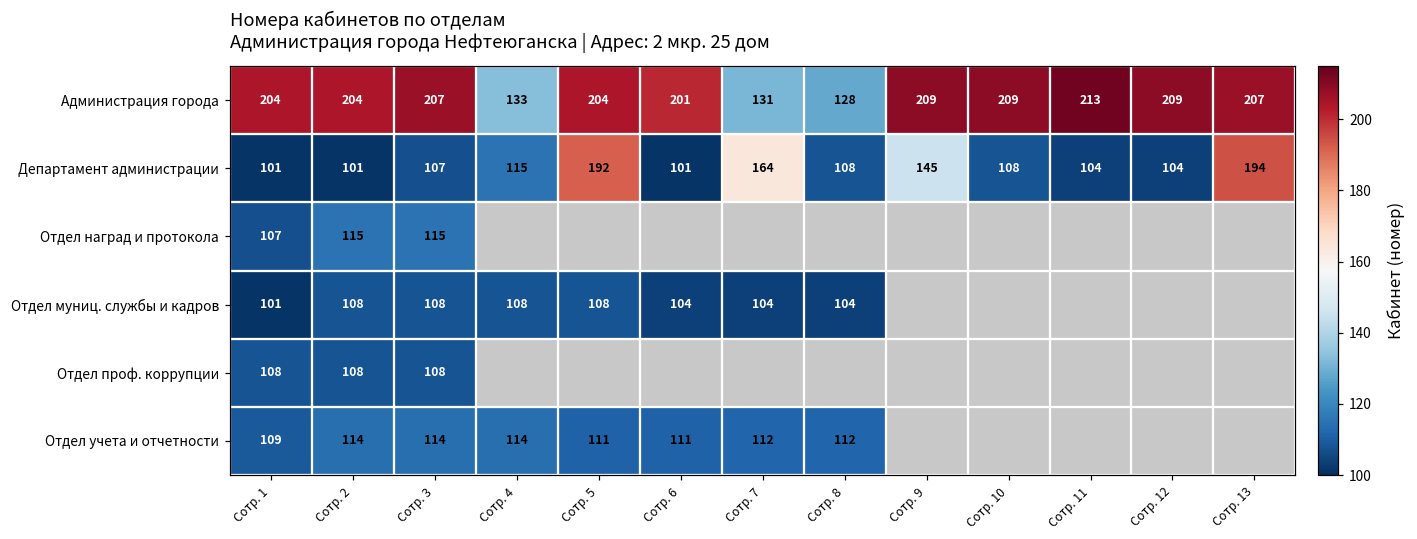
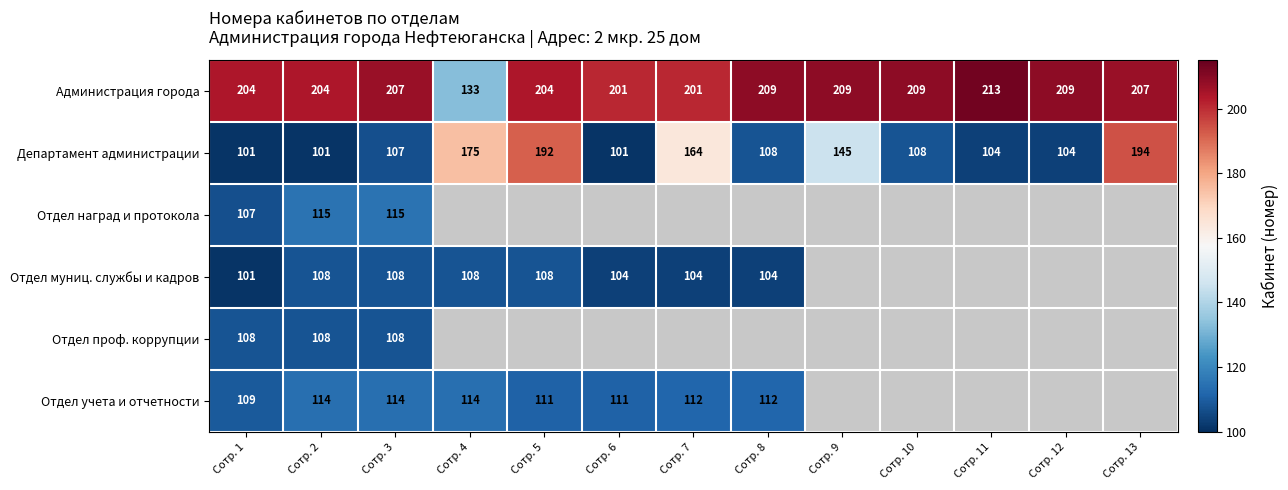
Администрация города, Сотр. 7: 131 -> 201
Администрация города, Сотр. 8: 128 -> 209
Департамент администрации, Сотр. 4: 115 -> 175
